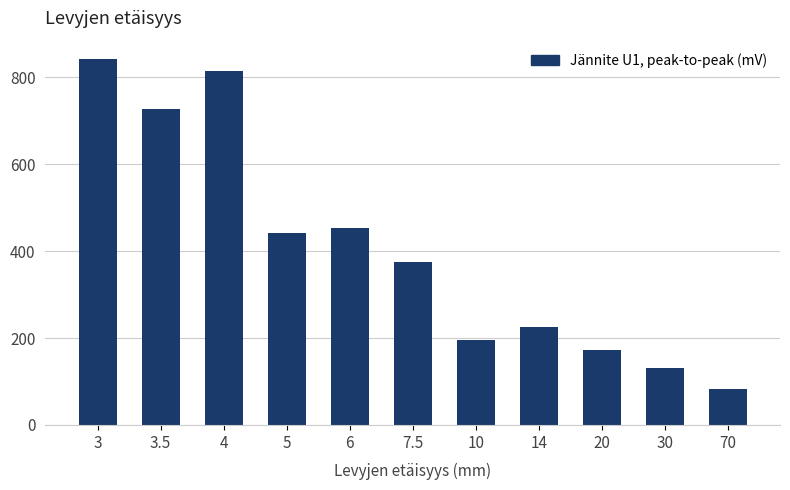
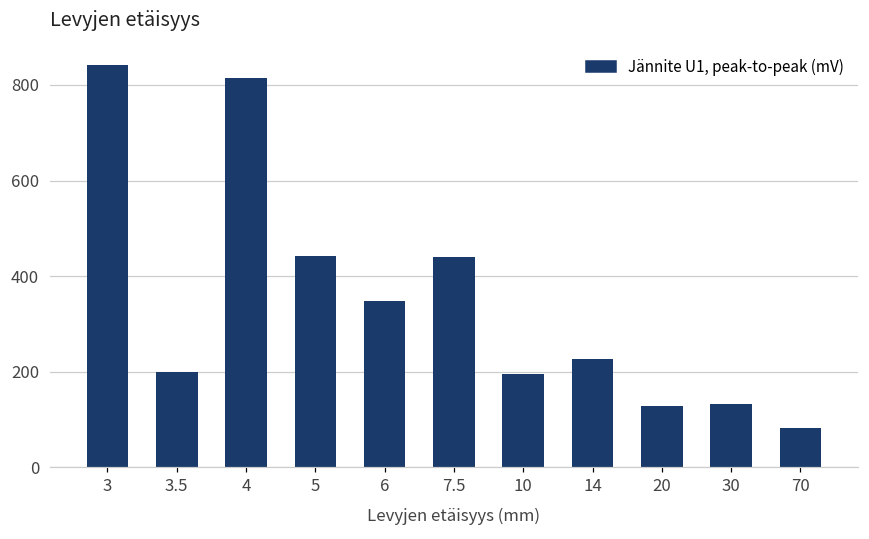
3.5: 730 -> 200
6: 450 -> 350
7.5: 380 -> 440
20: 170 -> 130
